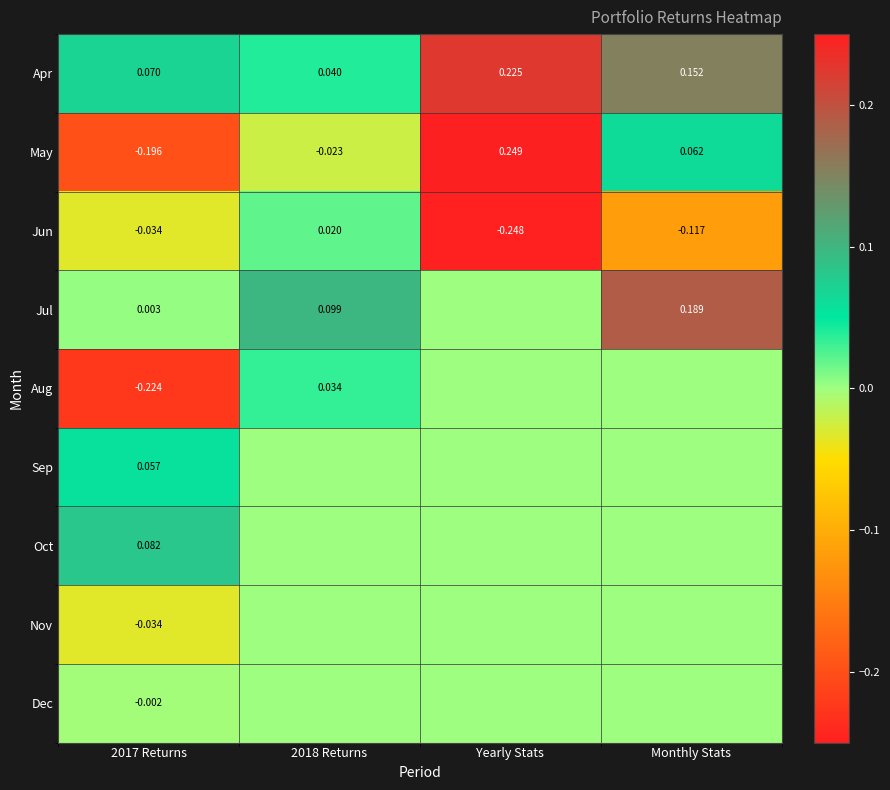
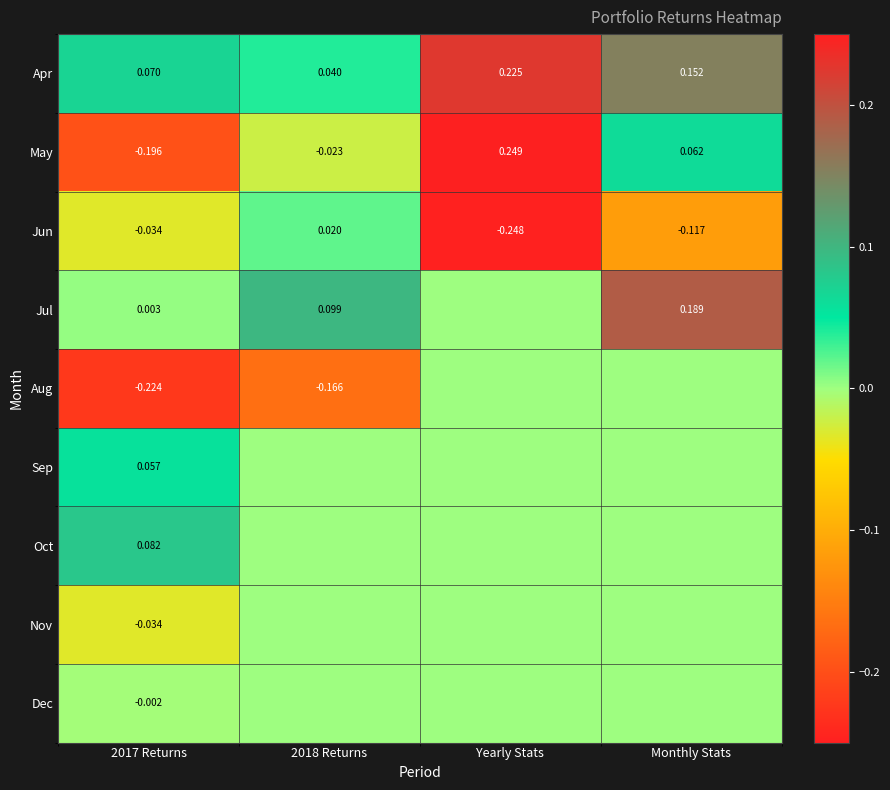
Aug, 2018 Returns: 0.034 -> -0.166
